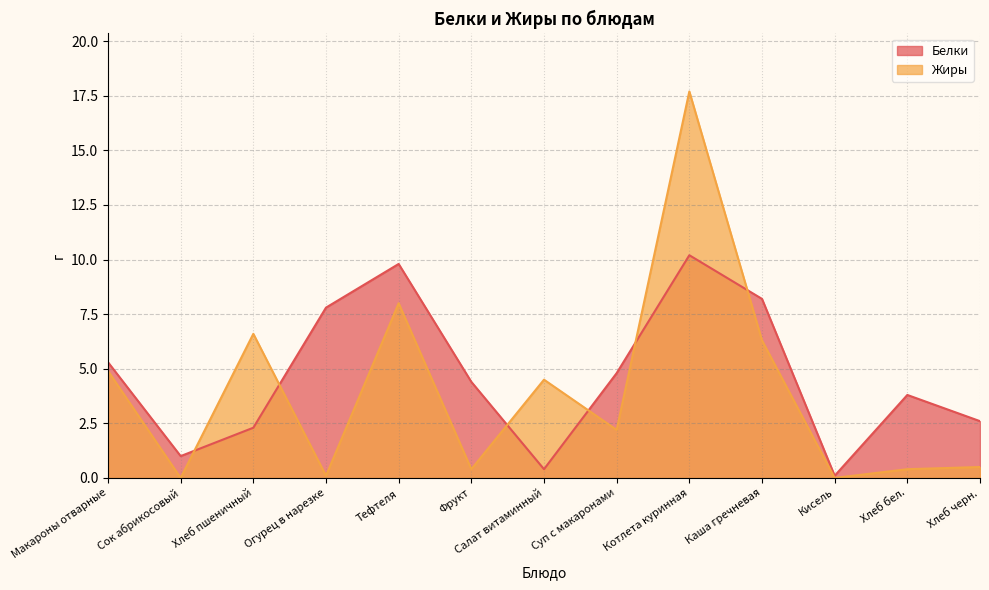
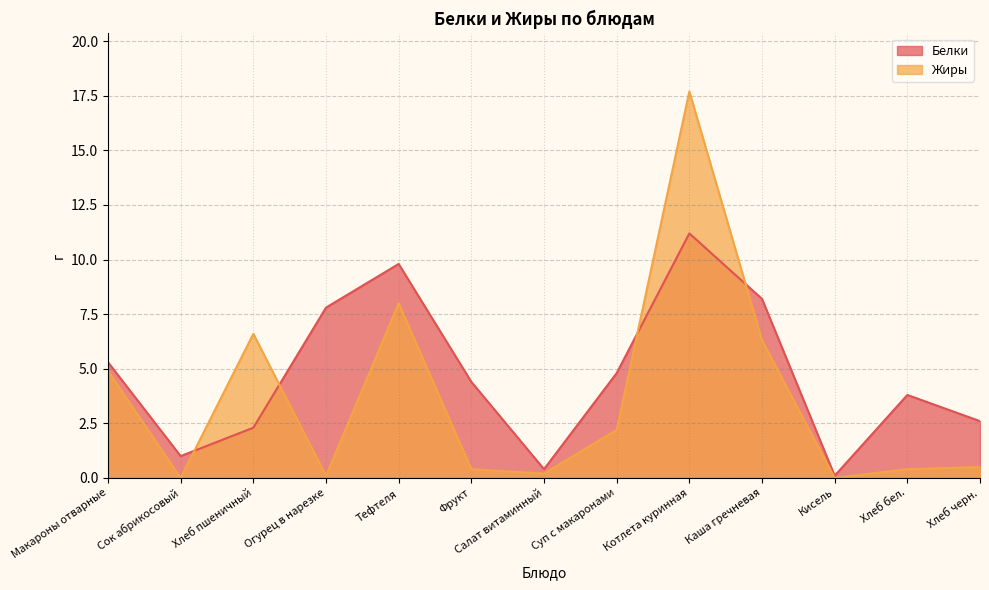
Жиры, Салат витаминный: 4.5 -> 0.2
Белки, Котлета куринная: 10.2 -> 11.2
